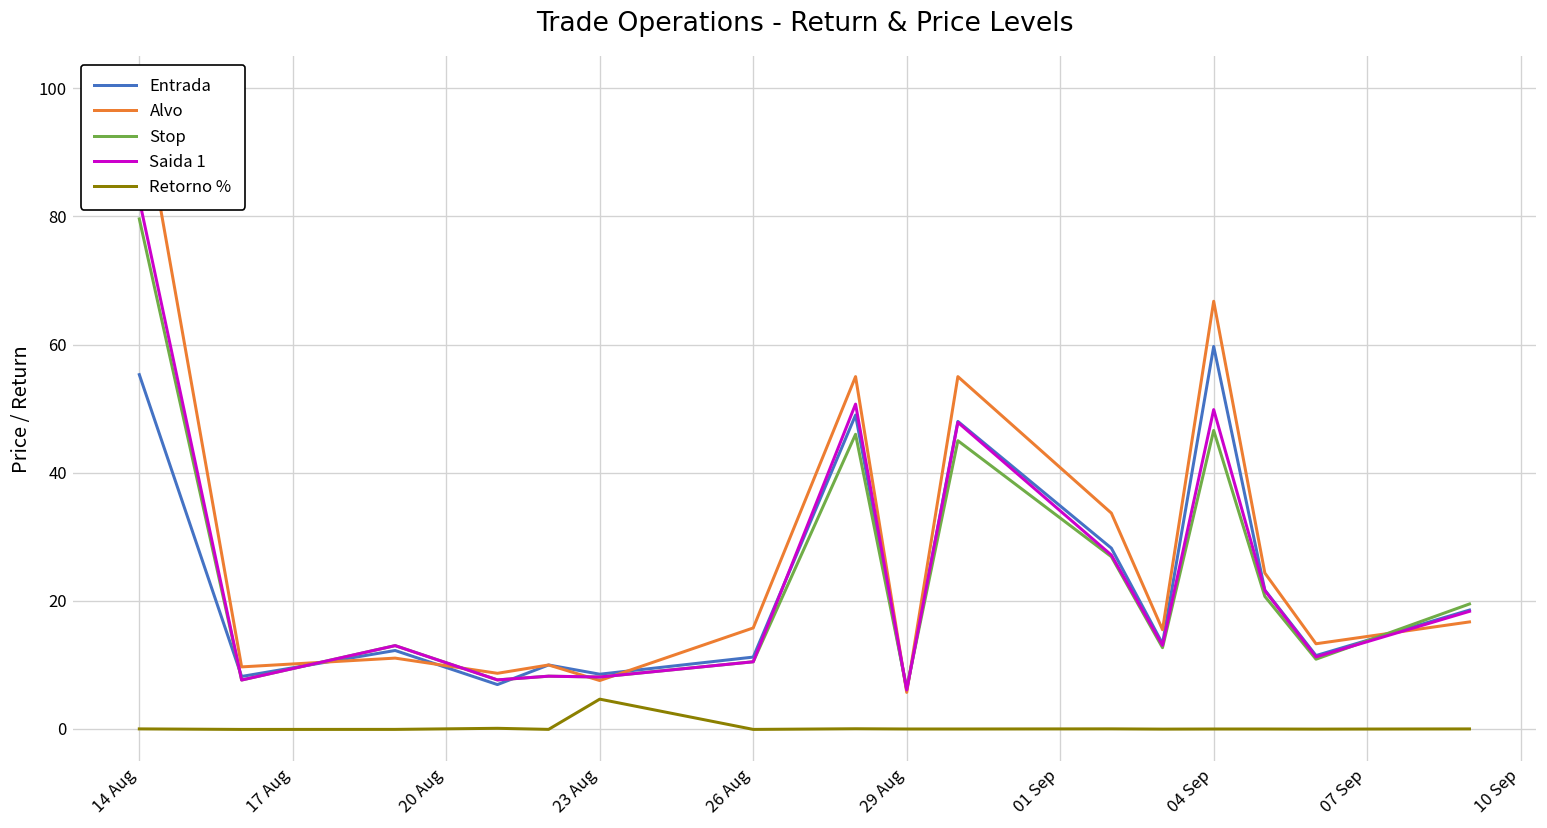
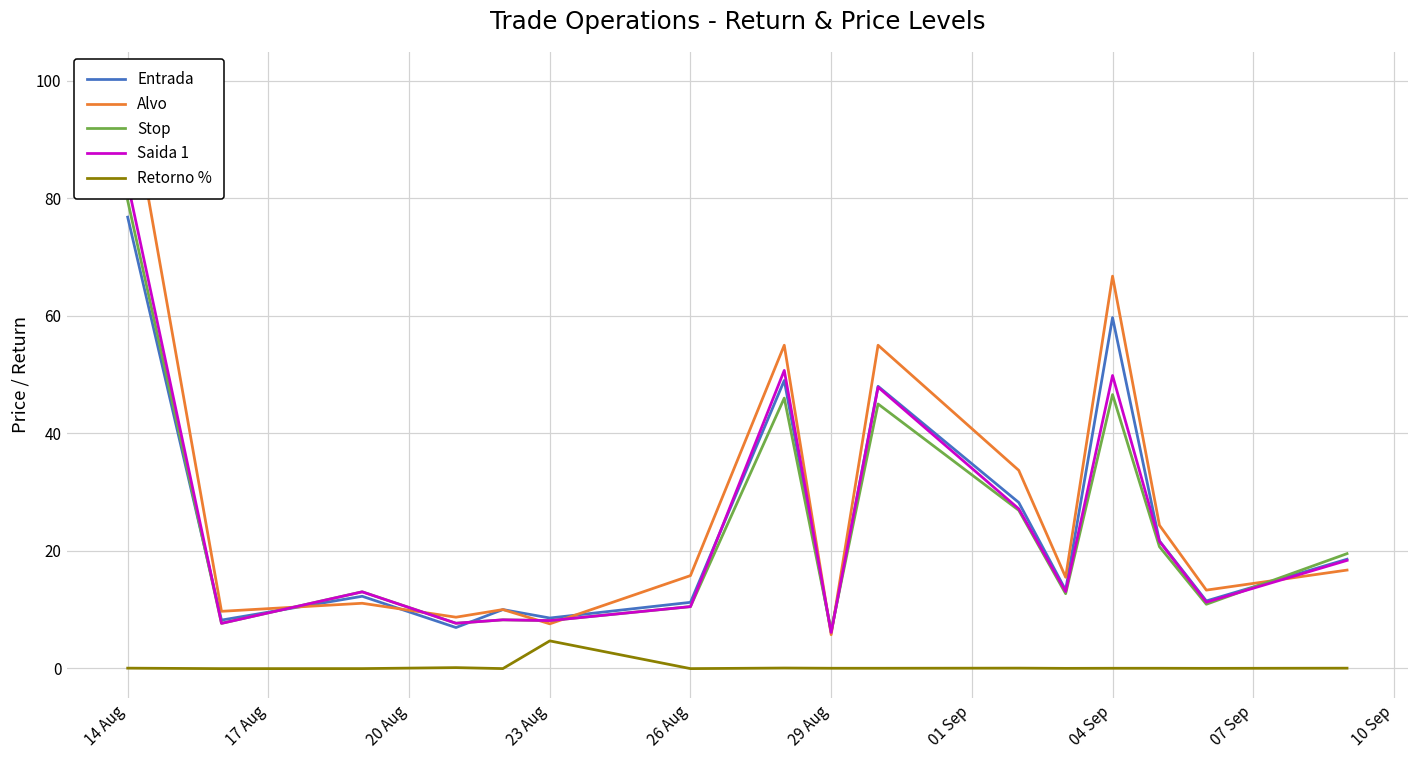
Entrada, 14 Aug: 55 -> 77
